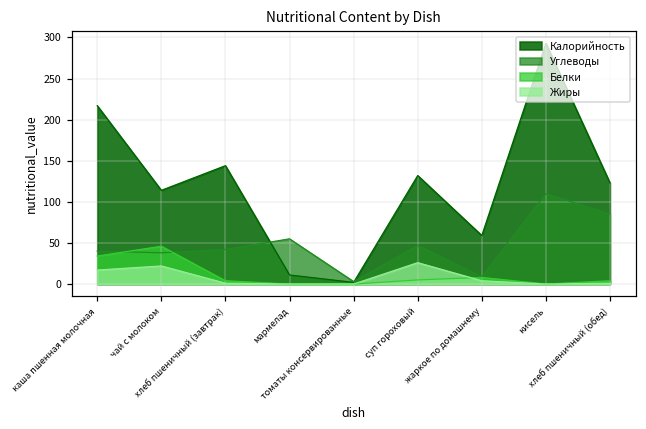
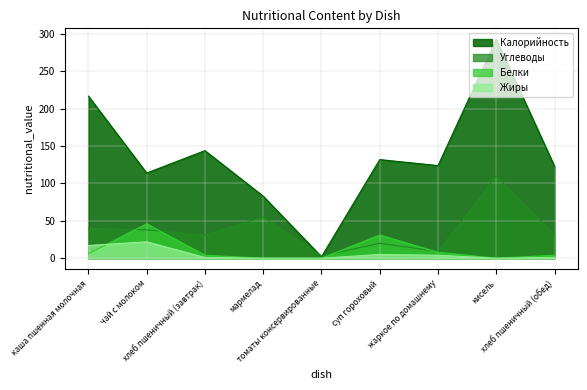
Белки, каша пшенная молочная: 30 -> 10
Углеводы, хлеб пшеничный (завтрак): 40 -> 30
Калорийность, мармелад: 10 -> 80
Углеводы, суп гороховый: 50 -> 20
Белки, суп гороховый: 10 -> 30
Жиры, суп гороховый: 30 -> 10
Калорийность, жаркое по домашнему: 60 -> 120
Углеводы, хлеб пшеничный (обед): 90 -> 30
